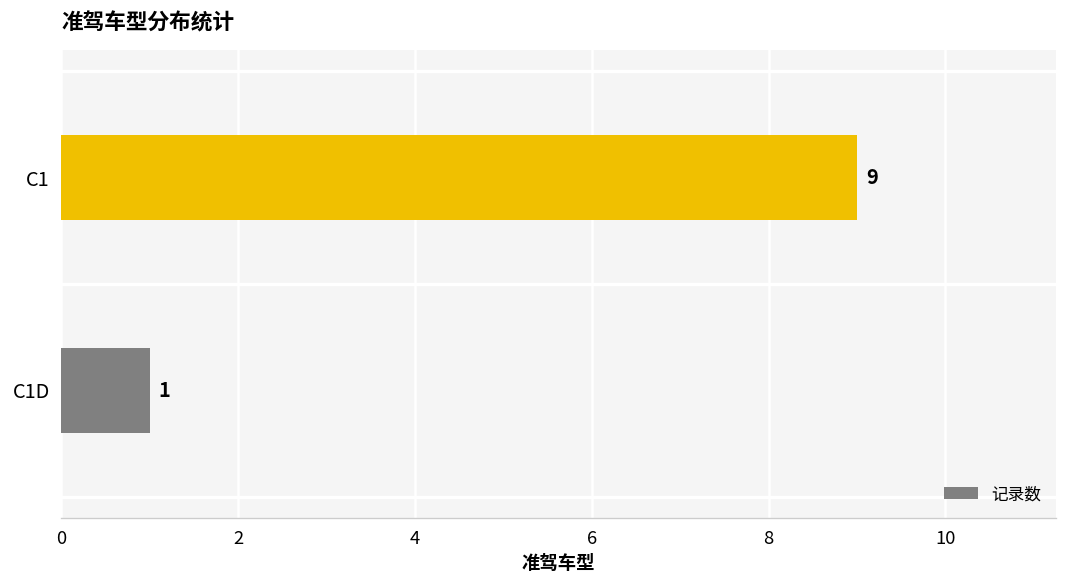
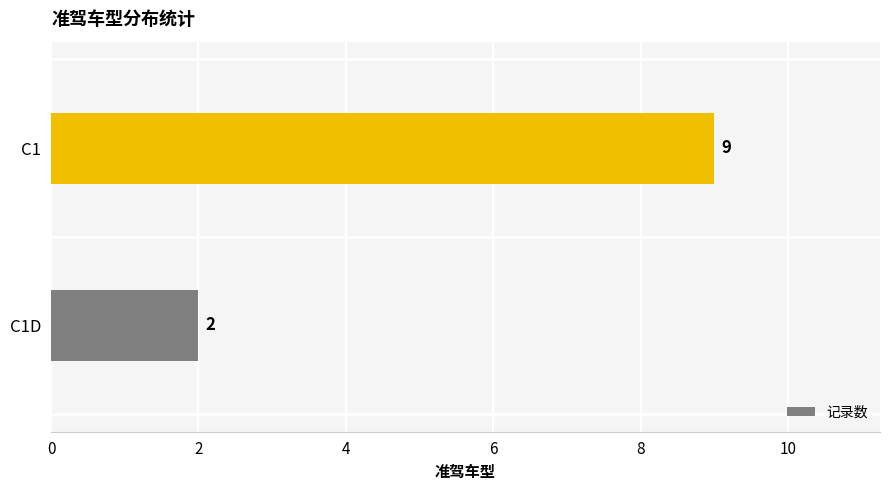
C1D: 1 -> 2
